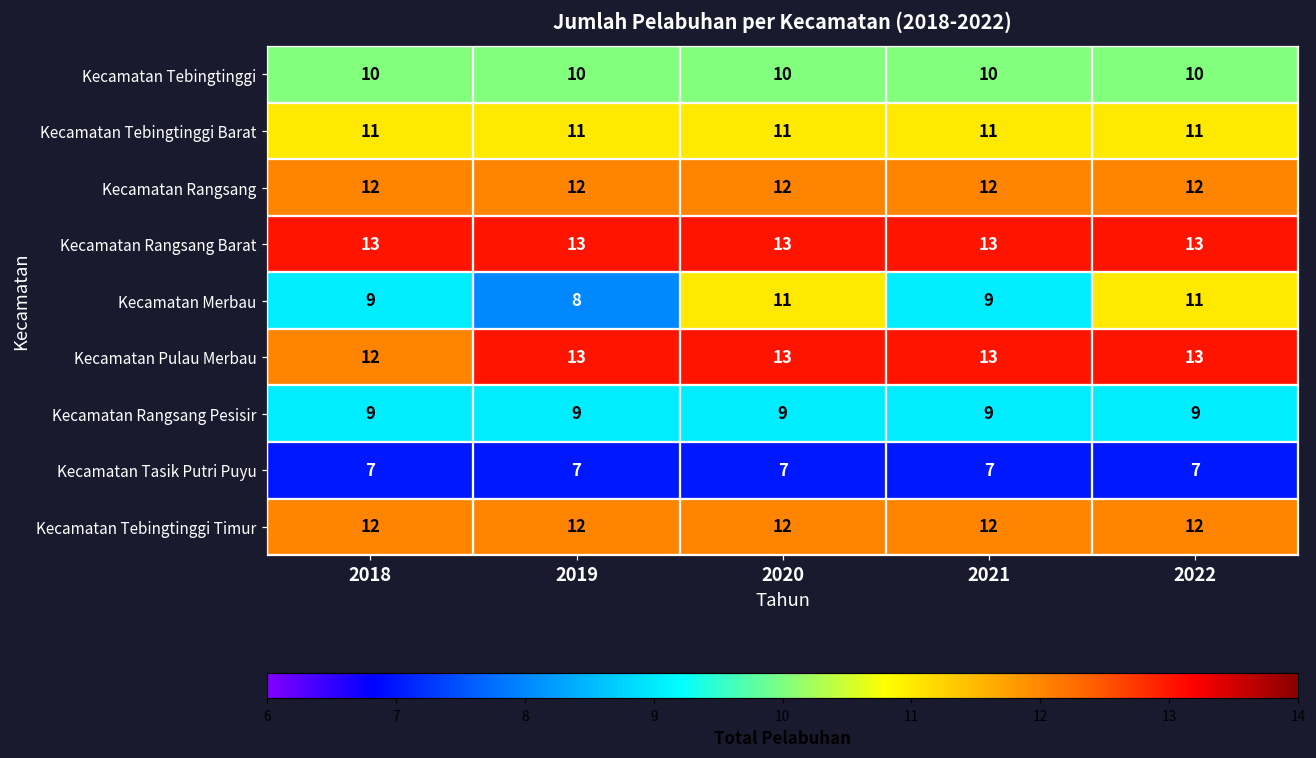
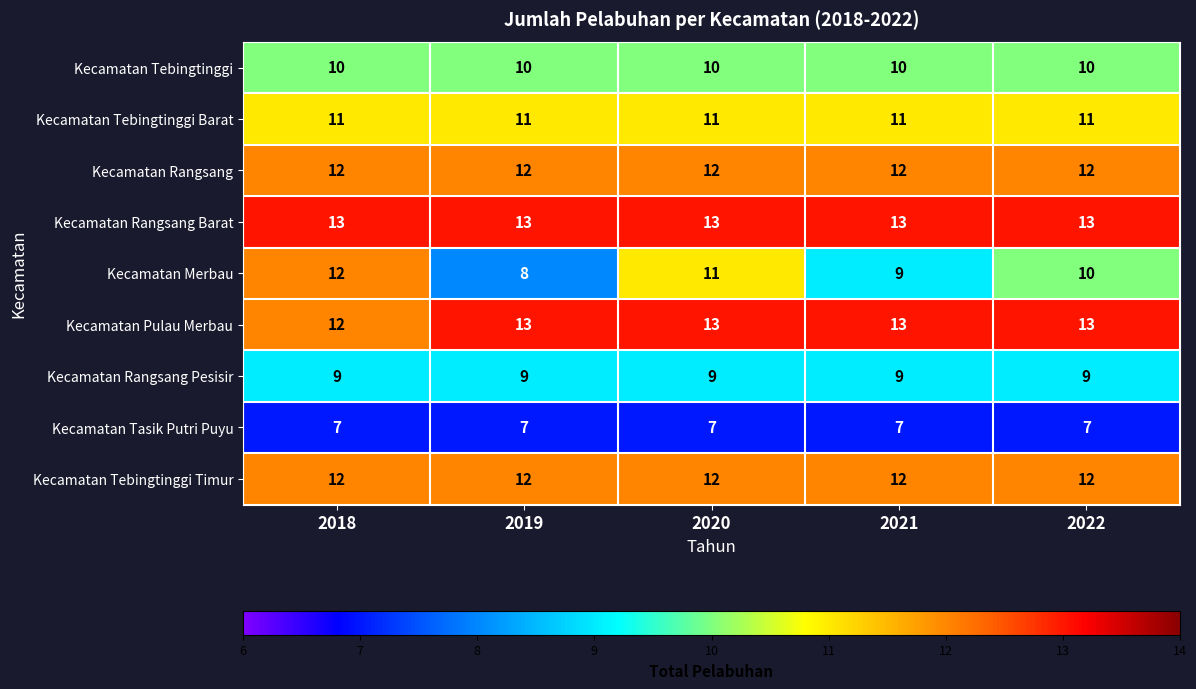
Kecamatan Merbau, 2018: 9 -> 12
Kecamatan Merbau, 2022: 11 -> 10
